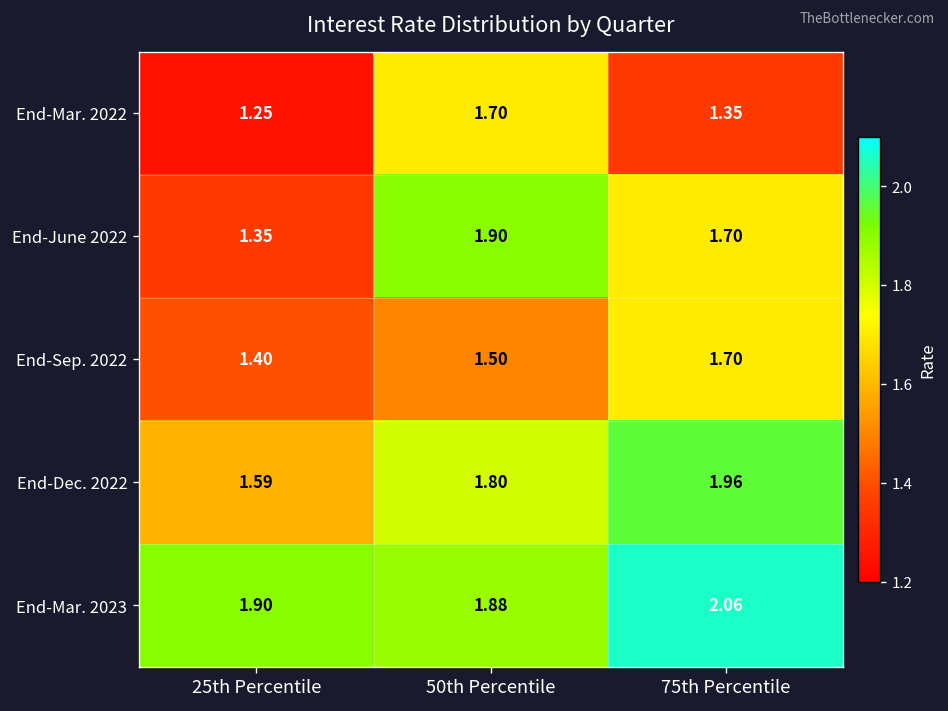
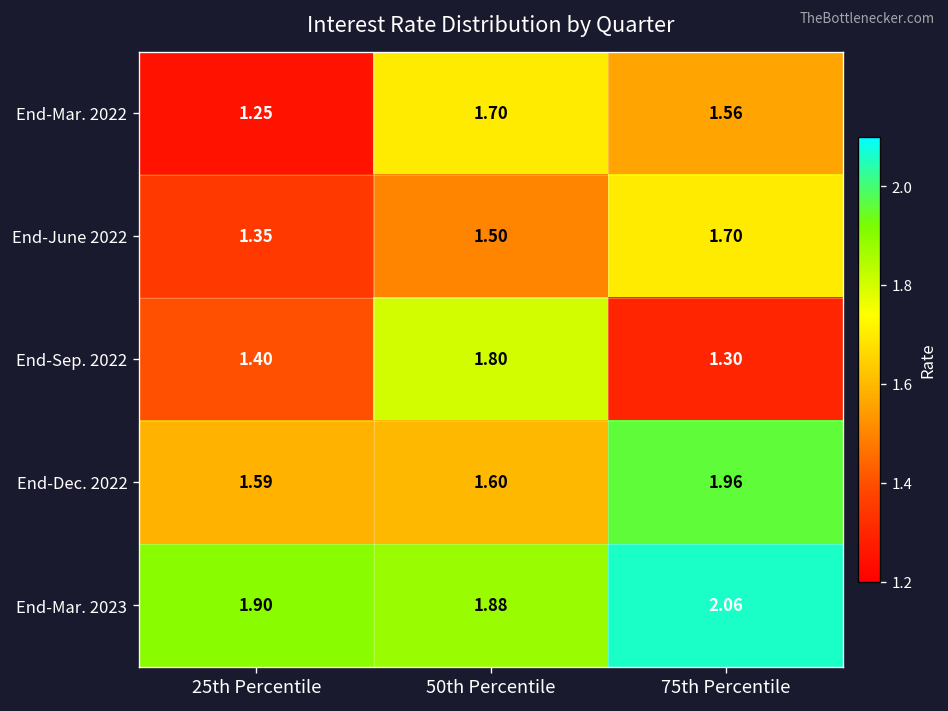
End-Mar. 2022, 75th Percentile: 1.35 -> 1.56
End-June 2022, 50th Percentile: 1.90 -> 1.50
End-Sep. 2022, 50th Percentile: 1.50 -> 1.80
End-Sep. 2022, 75th Percentile: 1.70 -> 1.30
End-Dec. 2022, 50th Percentile: 1.80 -> 1.60
